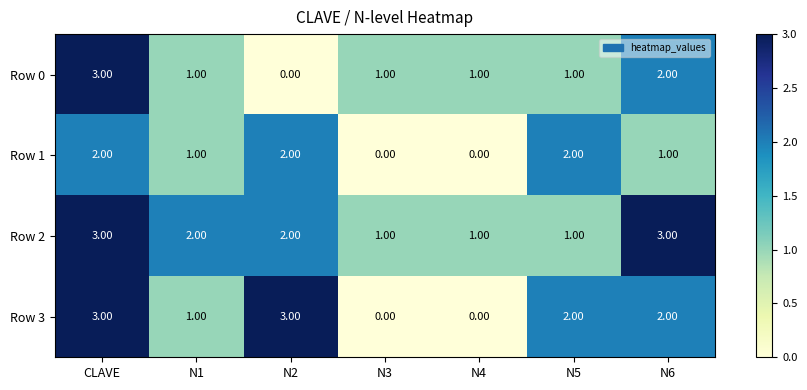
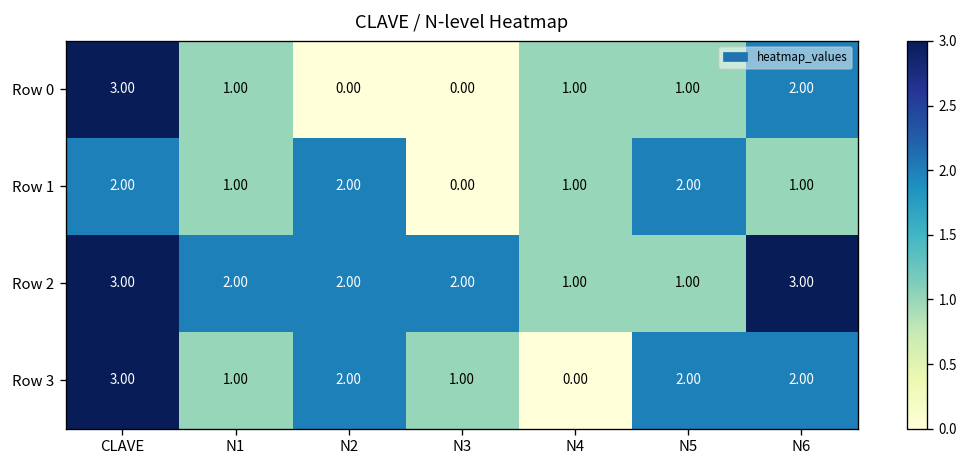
Row 0, N3: 1.00 -> 0.00
Row 1, N4: 0.00 -> 1.00
Row 2, N3: 1.00 -> 2.00
Row 3, N2: 3.00 -> 2.00
Row 3, N3: 0.00 -> 1.00
